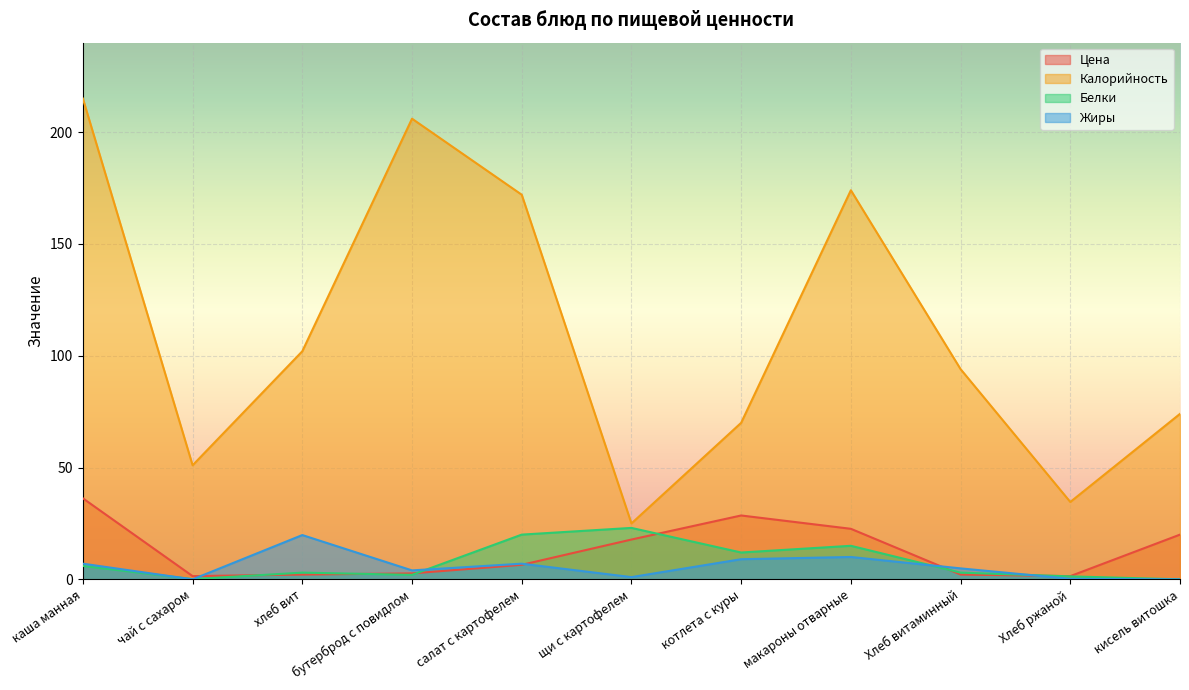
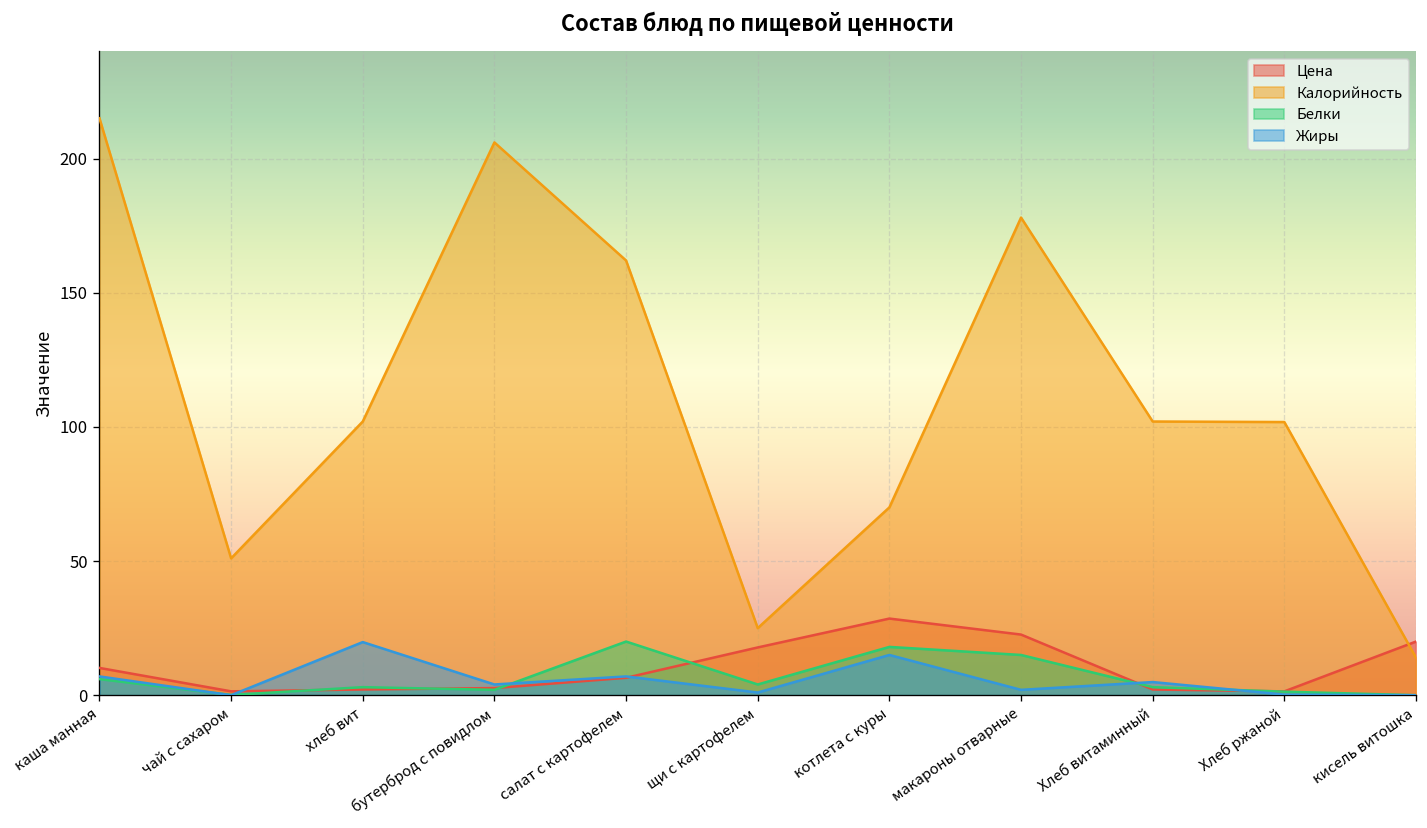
Цена, каша манная: 36 -> 10
Калорийность, салат с картофелем: 172 -> 162
Белки, щи с картофелем: 23 -> 4
Белки, котлета с куры: 12 -> 18
Жиры, котлета с куры: 9 -> 15
Калорийность, макароны отварные: 174 -> 178
Жиры, макароны отварные: 10 -> 2
Калорийность, Хлеб витаминный: 94 -> 102
Калорийность, Хлеб ржаной: 35 -> 102
Калорийность, кисель витошка: 74 -> 14
